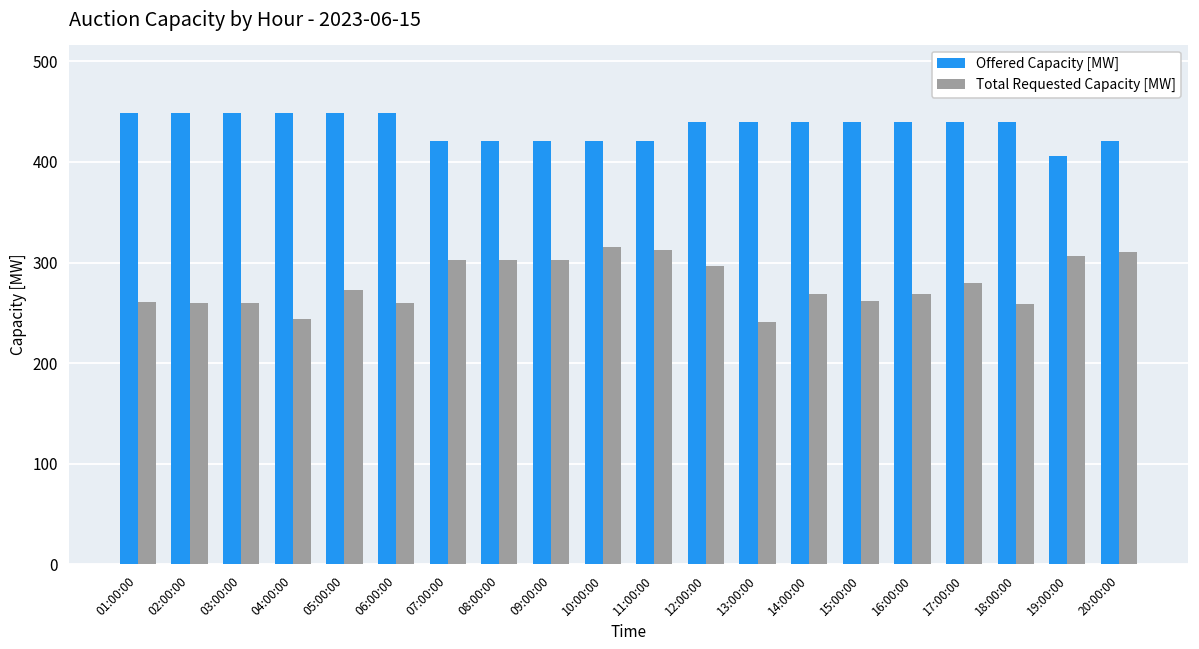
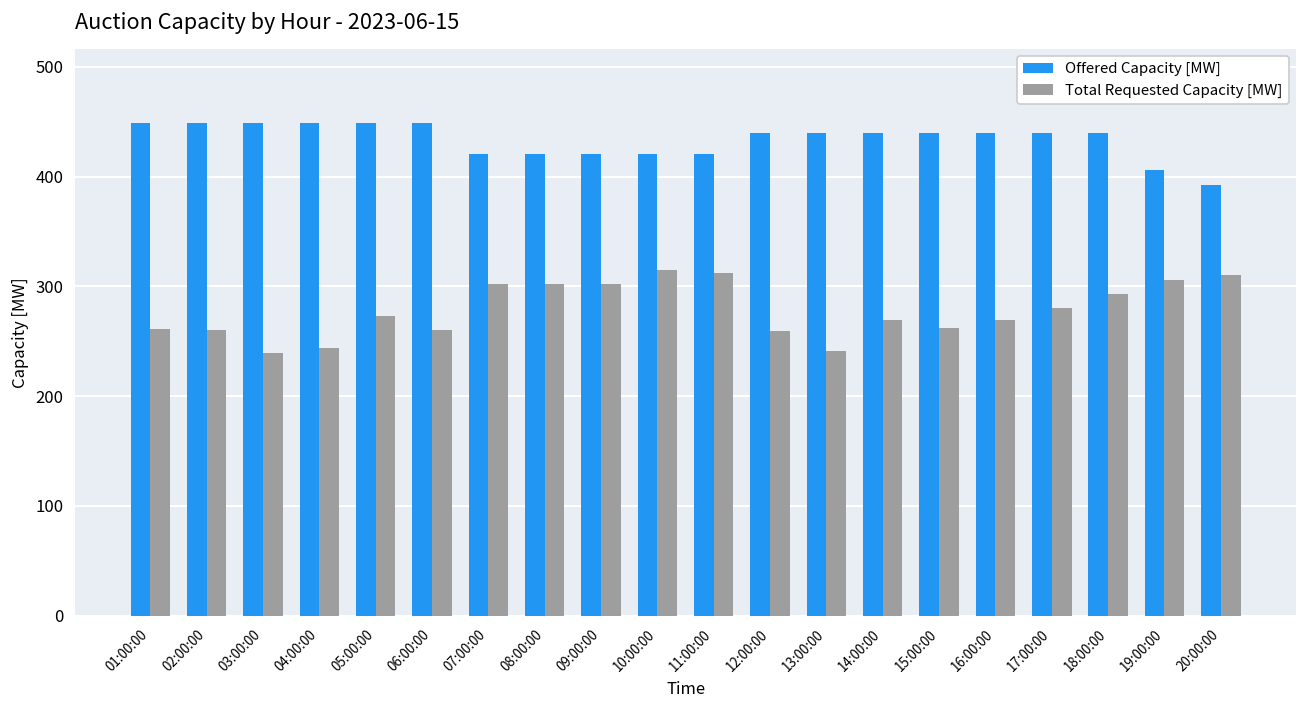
Total Requested Capacity [MW], 03:00:00: 260 -> 240
Total Requested Capacity [MW], 12:00:00: 300 -> 260
Total Requested Capacity [MW], 18:00:00: 260 -> 290
Offered Capacity [MW], 20:00:00: 420 -> 390
